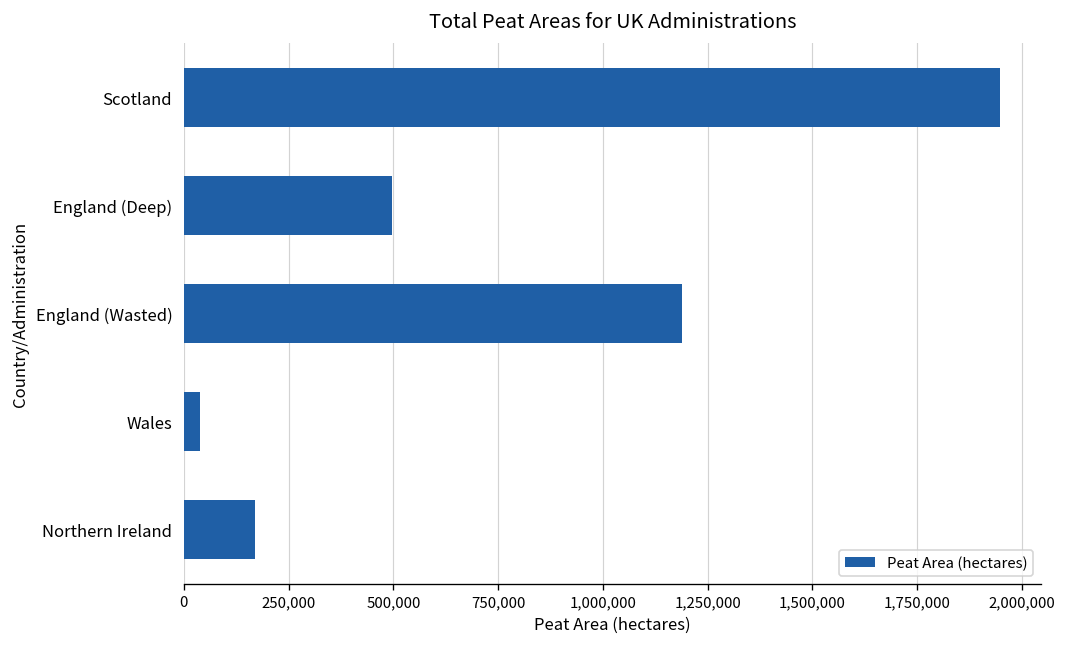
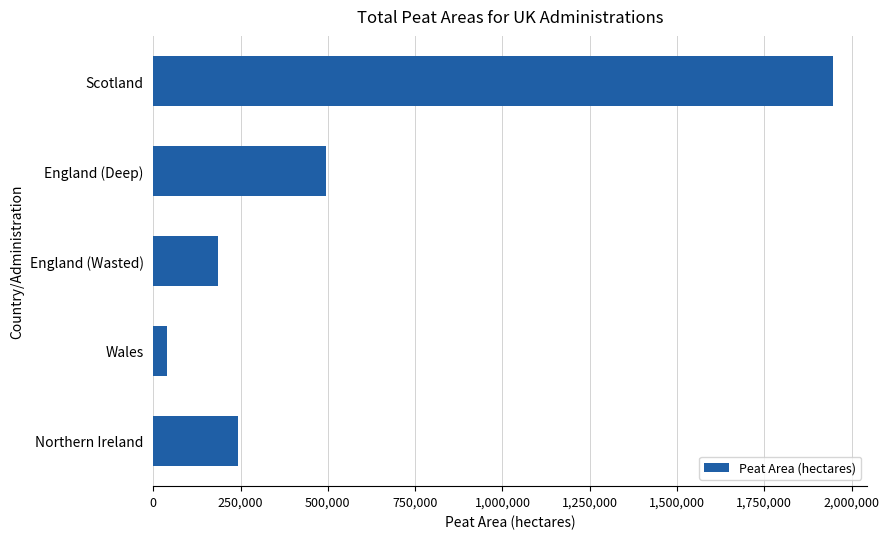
England (Wasted): 1,190,000 -> 190,000
Northern Ireland: 170,000 -> 240,000
